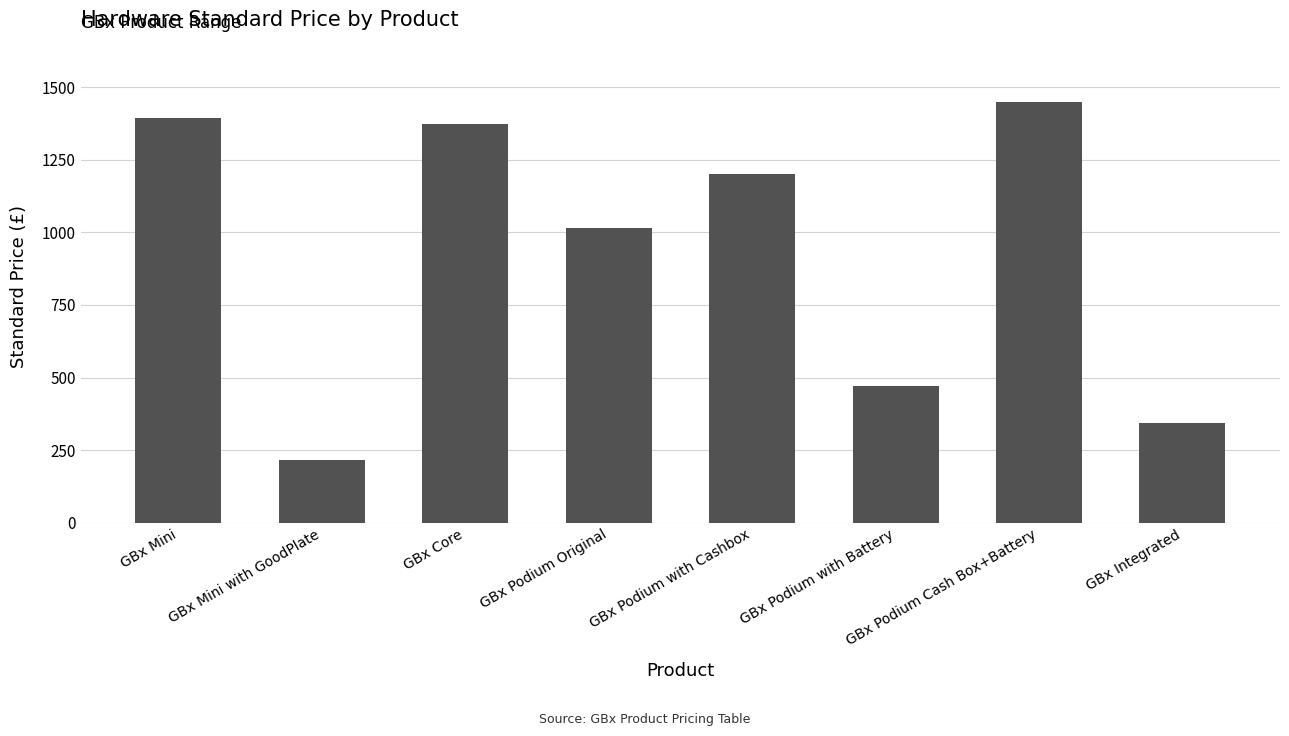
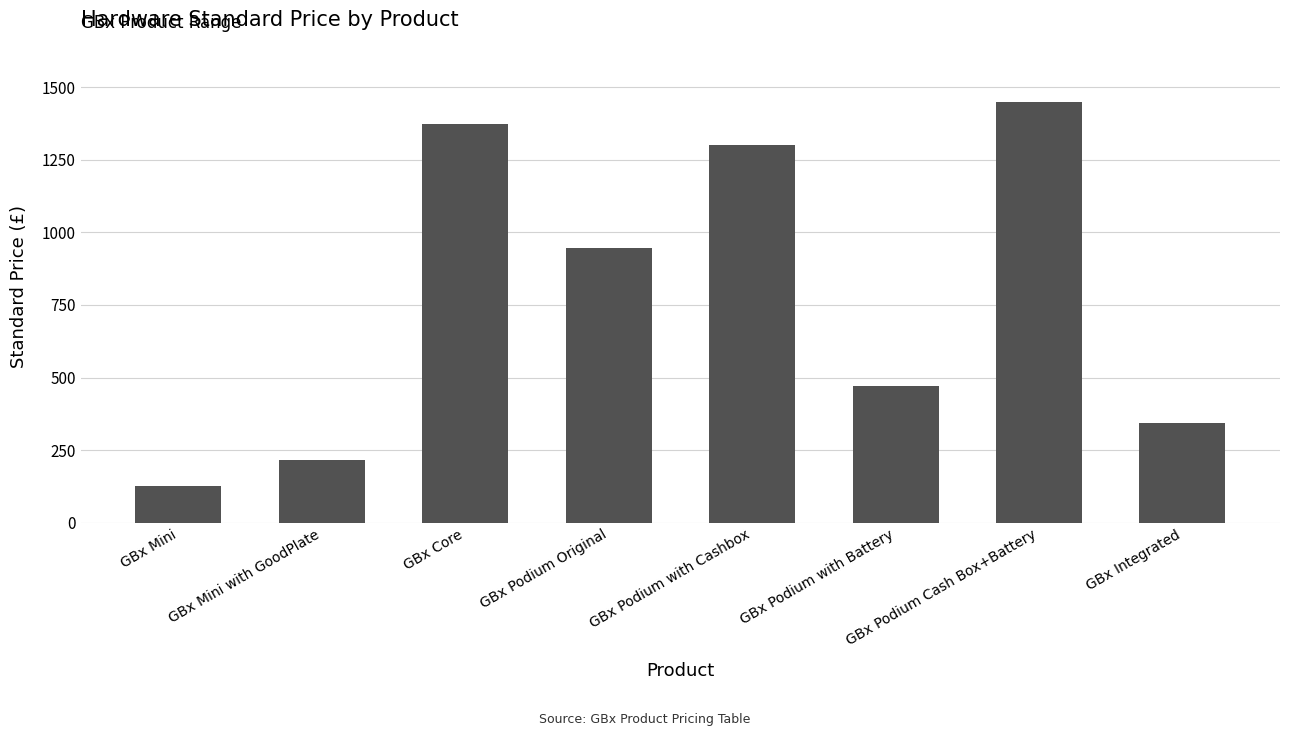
GBx Mini: 1390 -> 130
GBx Podium Original: 1020 -> 950
GBx Podium with Cashbox: 1200 -> 1300
